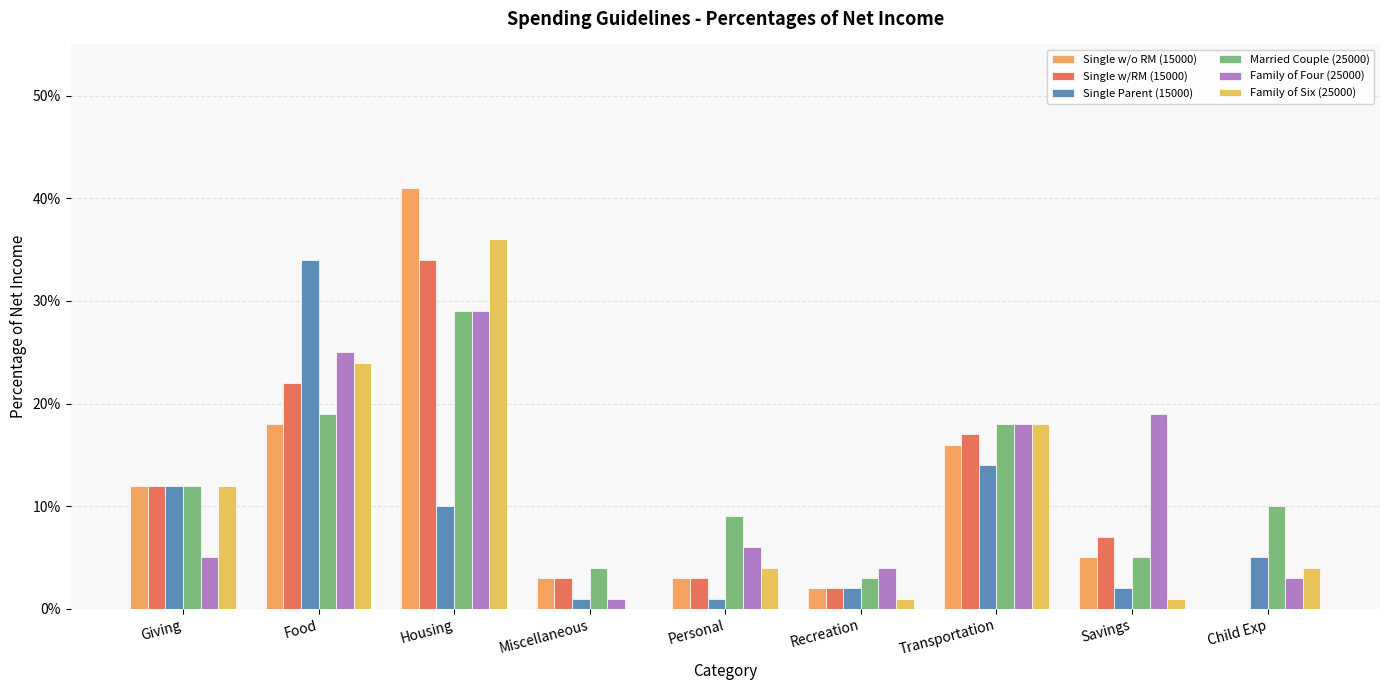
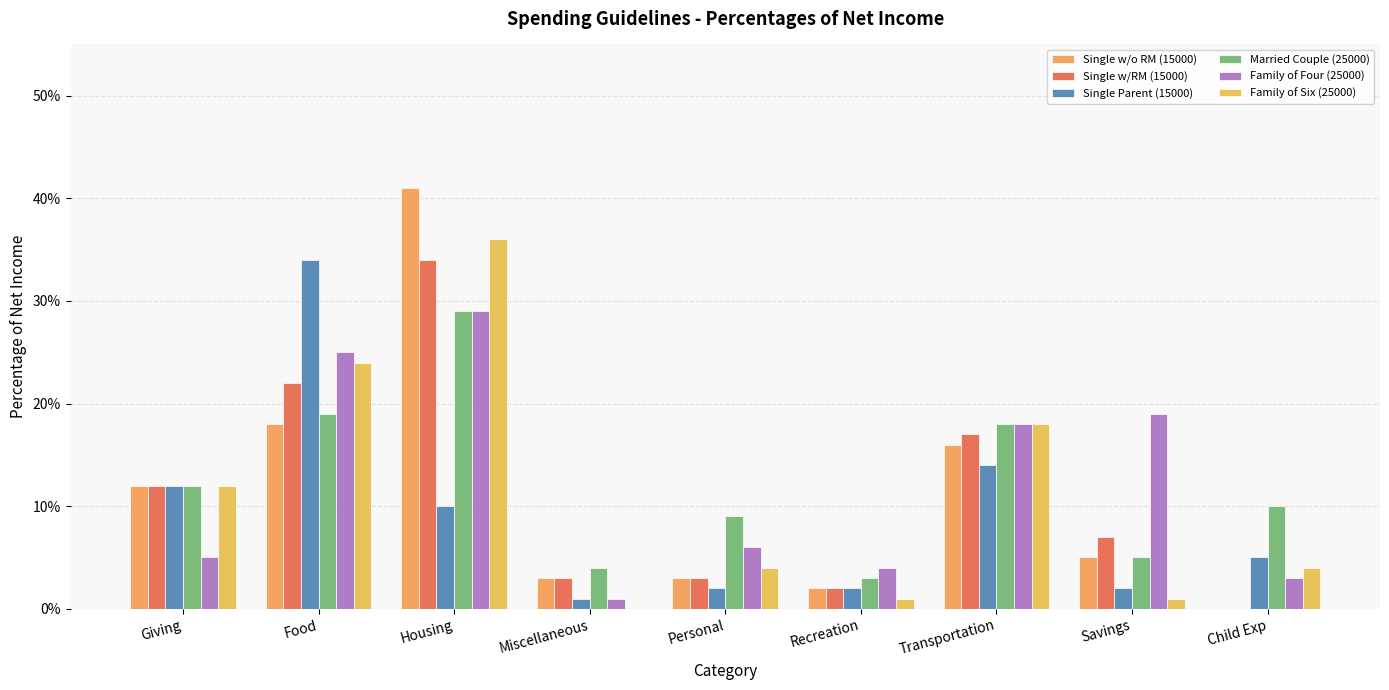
Single Parent (15000), Personal: 1.0% -> 2.0%
